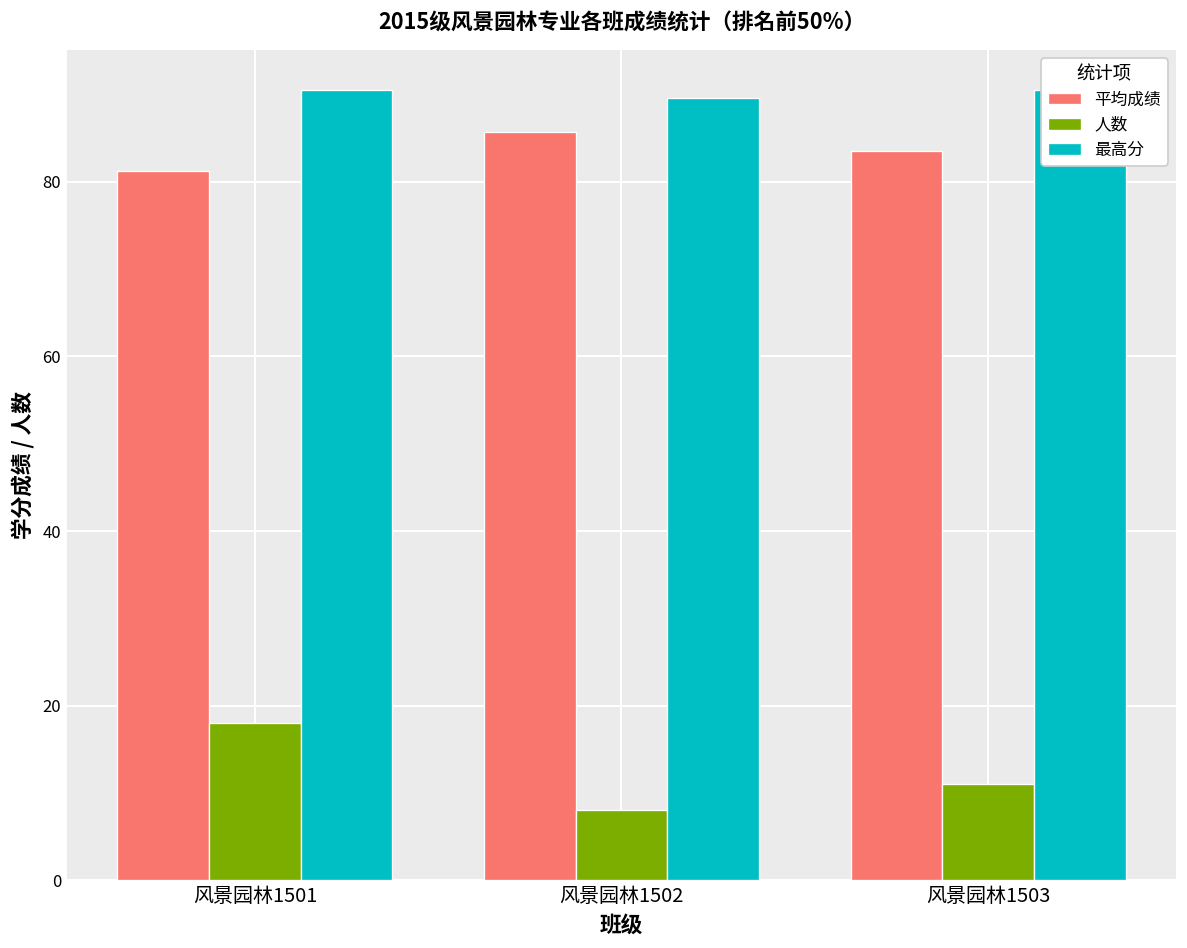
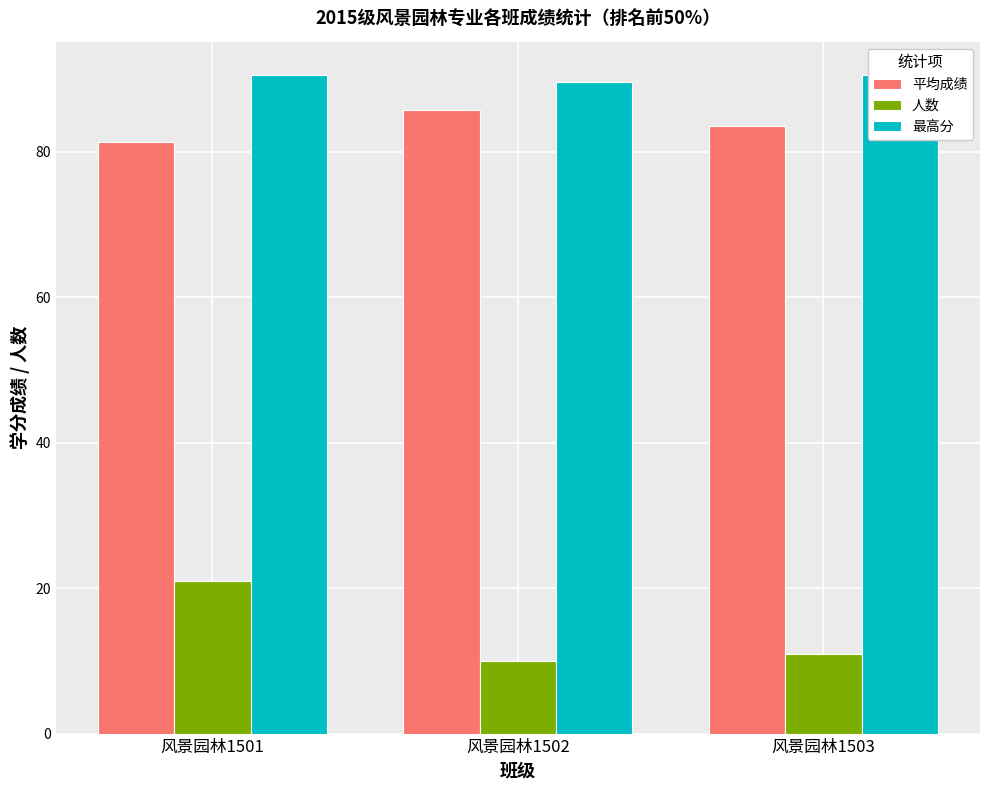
人数, 风景园林1501: 18 -> 21
人数, 风景园林1502: 8 -> 10
